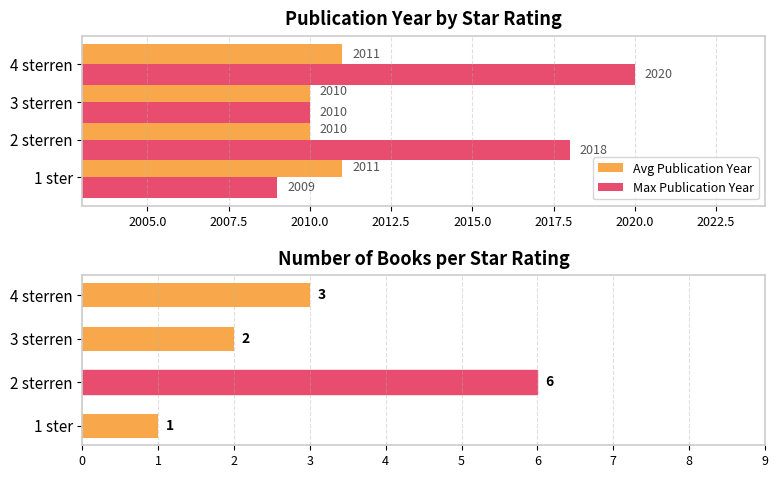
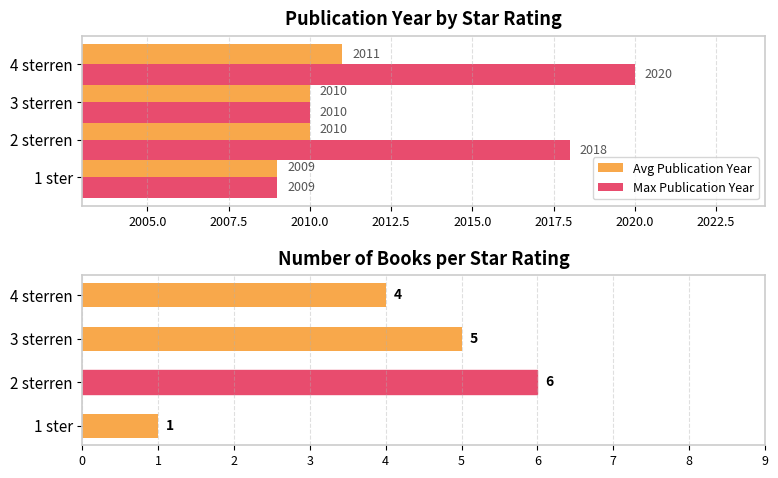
Publication Year by Star Rating, Avg Publication Year, 1 ster: 2011 -> 2009
Number of Books per Star Rating, 4 sterren: 3 -> 4
Number of Books per Star Rating, 3 sterren: 2 -> 5
